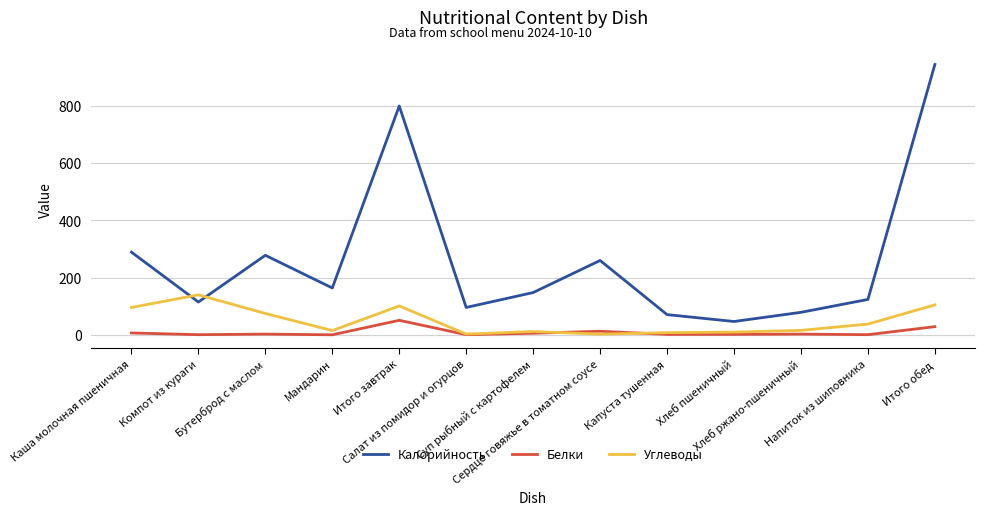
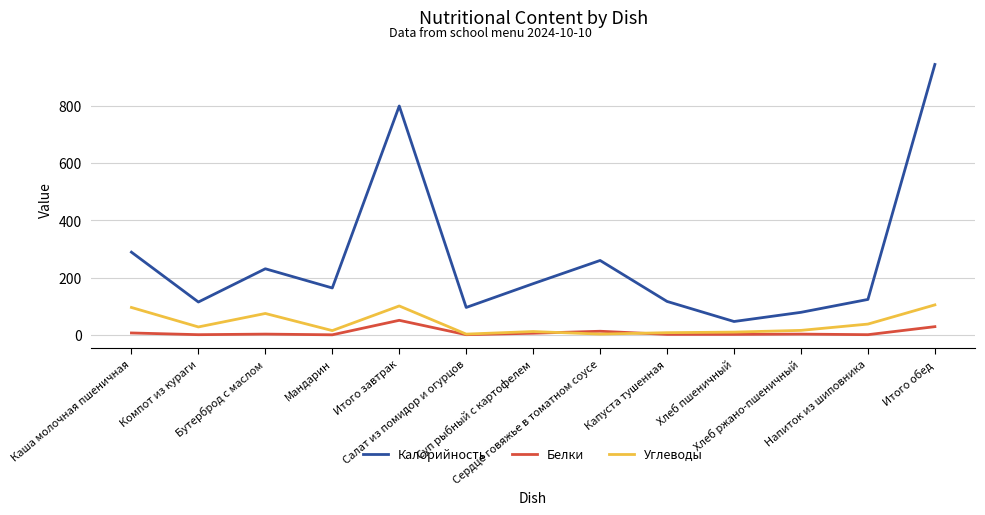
Углеводы, Компот из кураги: 140 -> 30
Калорийность, Бутерброд с маслом: 280 -> 230
Калорийность, Суп рыбный с картофелем: 150 -> 180
Калорийность, Капуста тушенная: 70 -> 120
